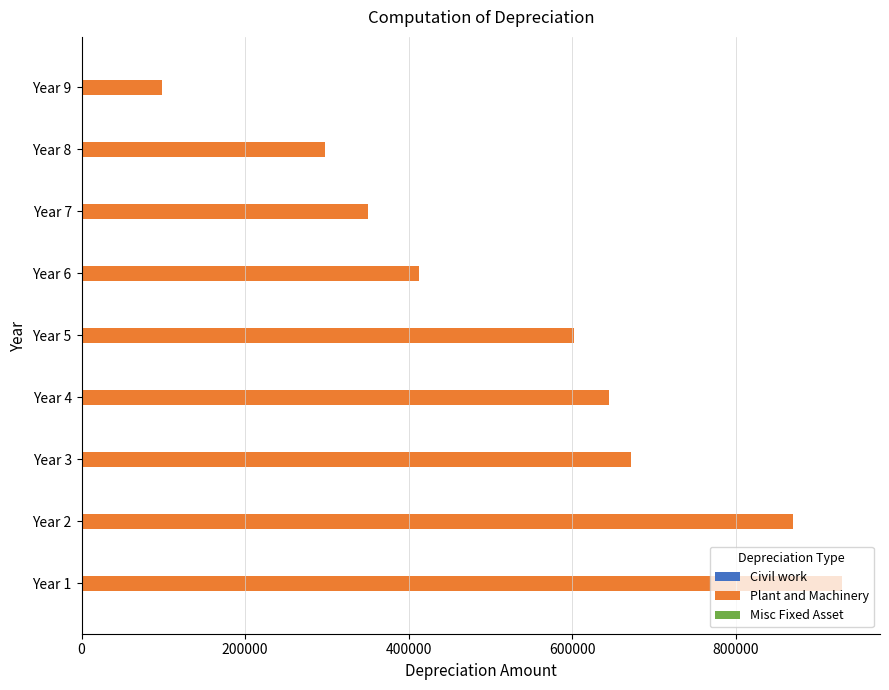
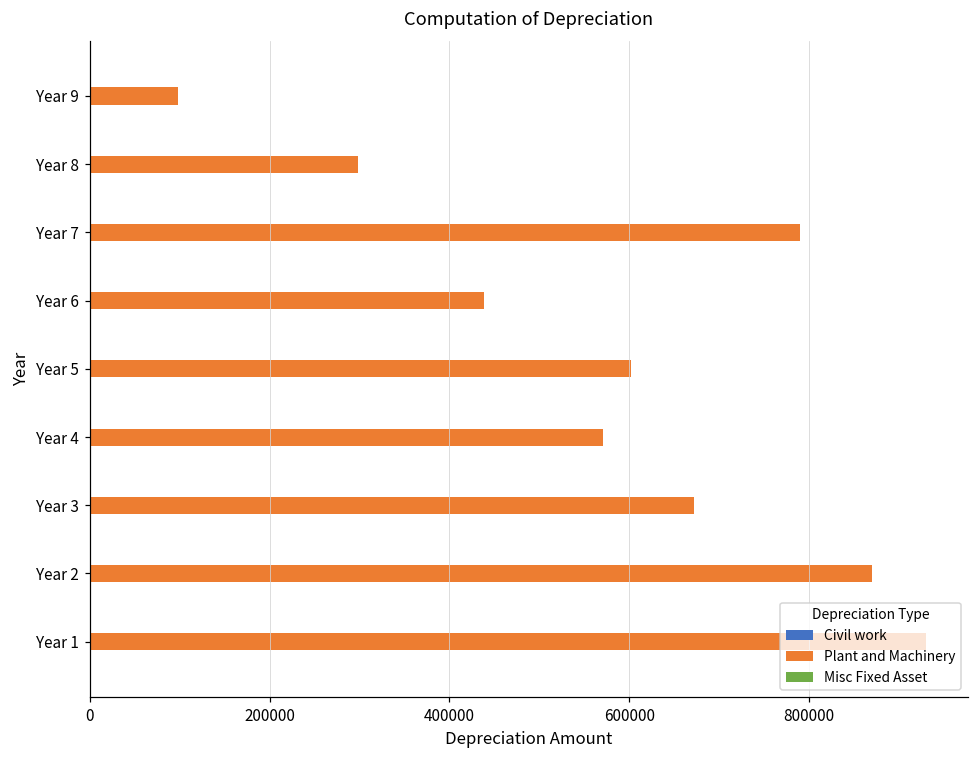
Plant and Machinery, Year 7: 350000 -> 790000
Plant and Machinery, Year 6: 410000 -> 440000
Plant and Machinery, Year 4: 640000 -> 570000
